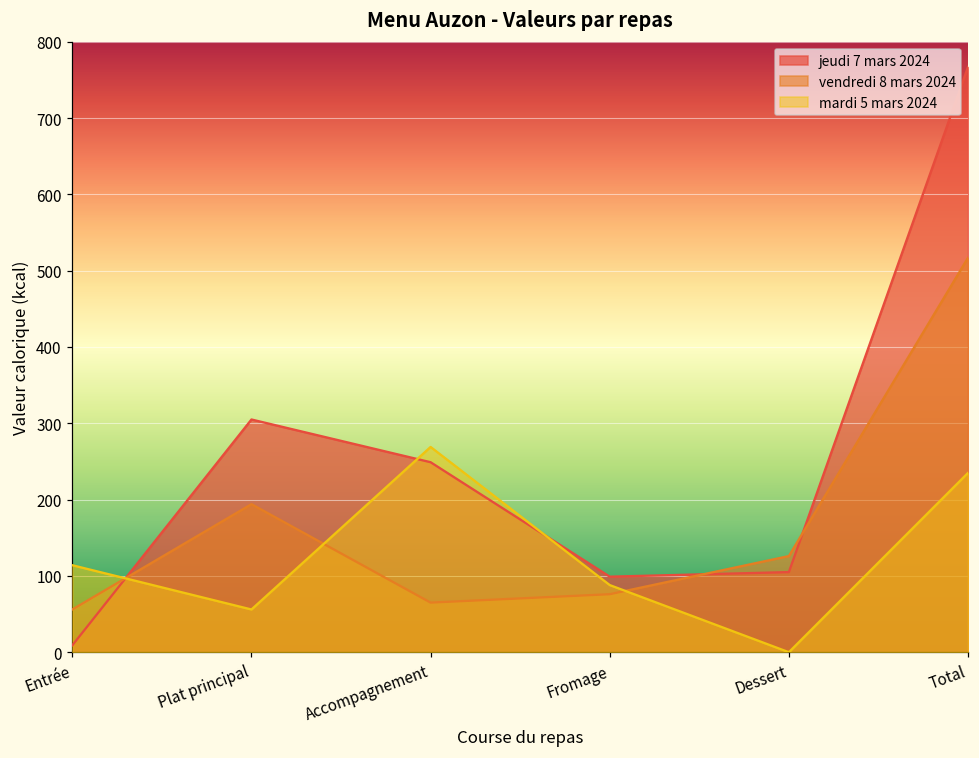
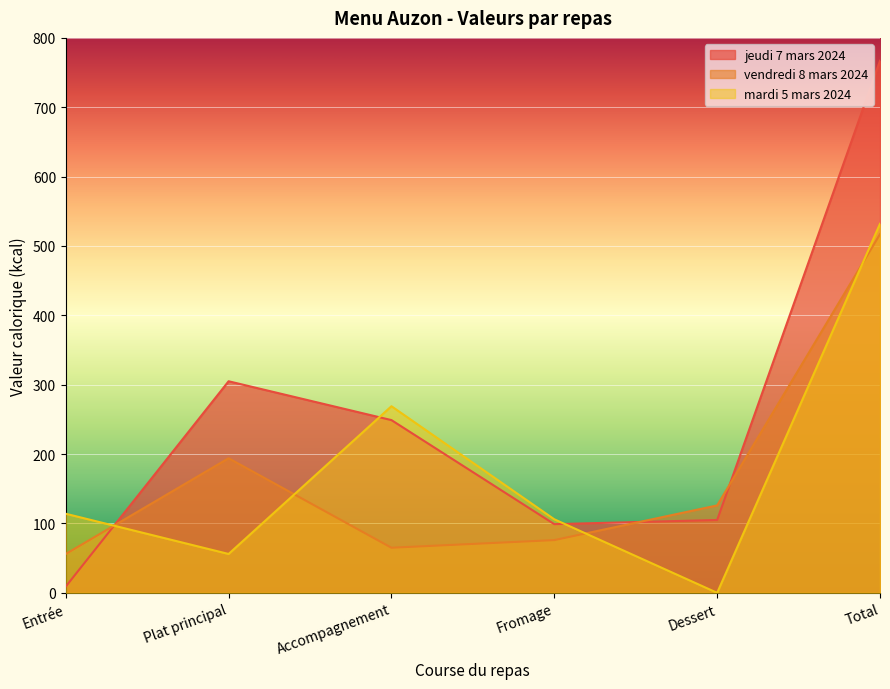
mardi 5 mars 2024, Fromage: 90 -> 110
mardi 5 mars 2024, Total: 240 -> 530
